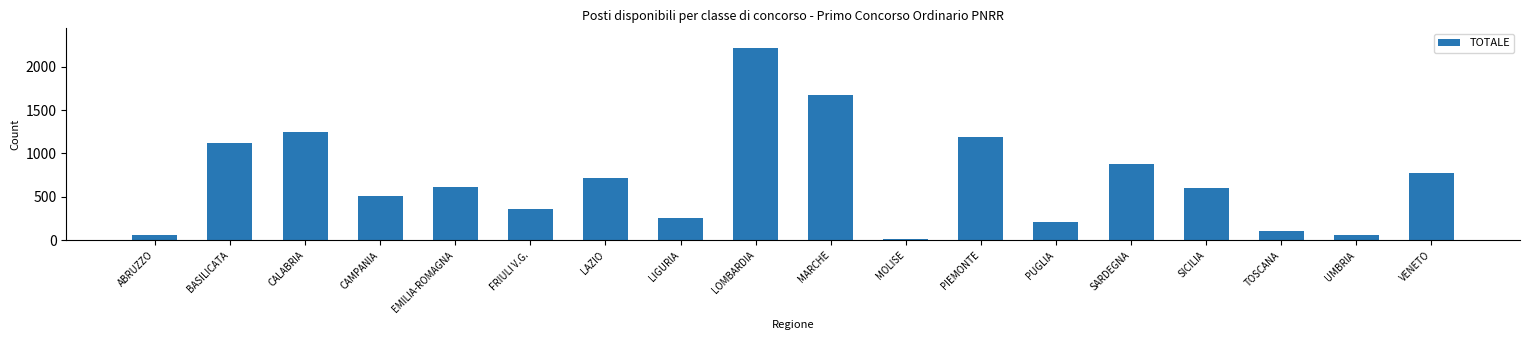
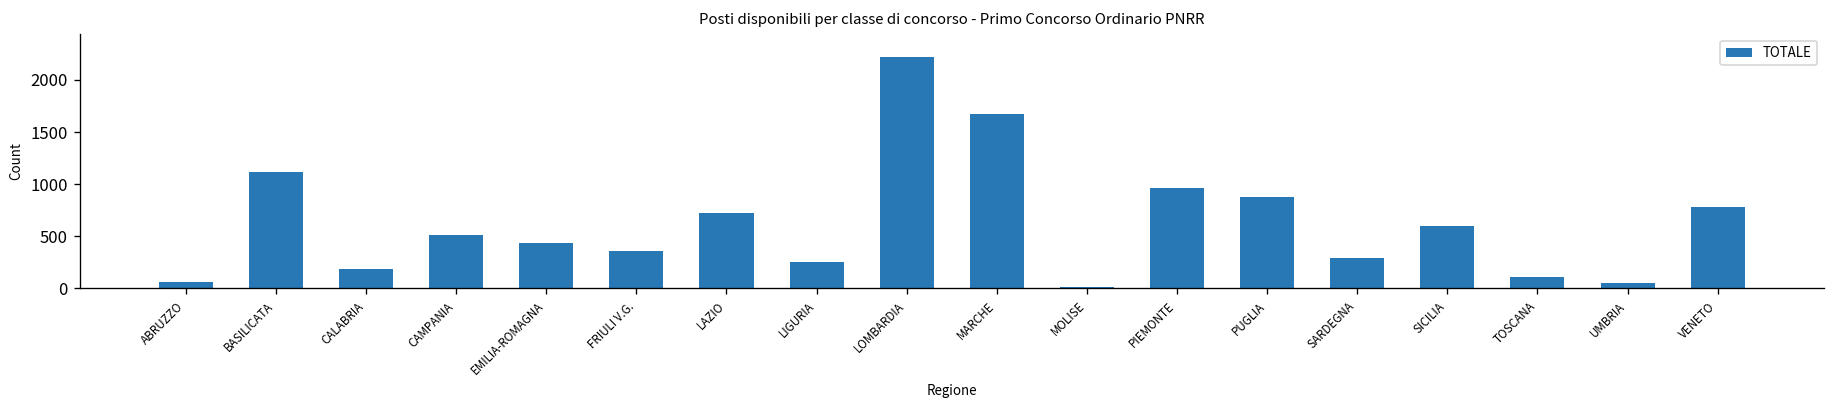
CALABRIA: 1200 -> 200
EMILIA-ROMAGNA: 600 -> 400
PIEMONTE: 1200 -> 1000
PUGLIA: 200 -> 900
SARDEGNA: 900 -> 300
